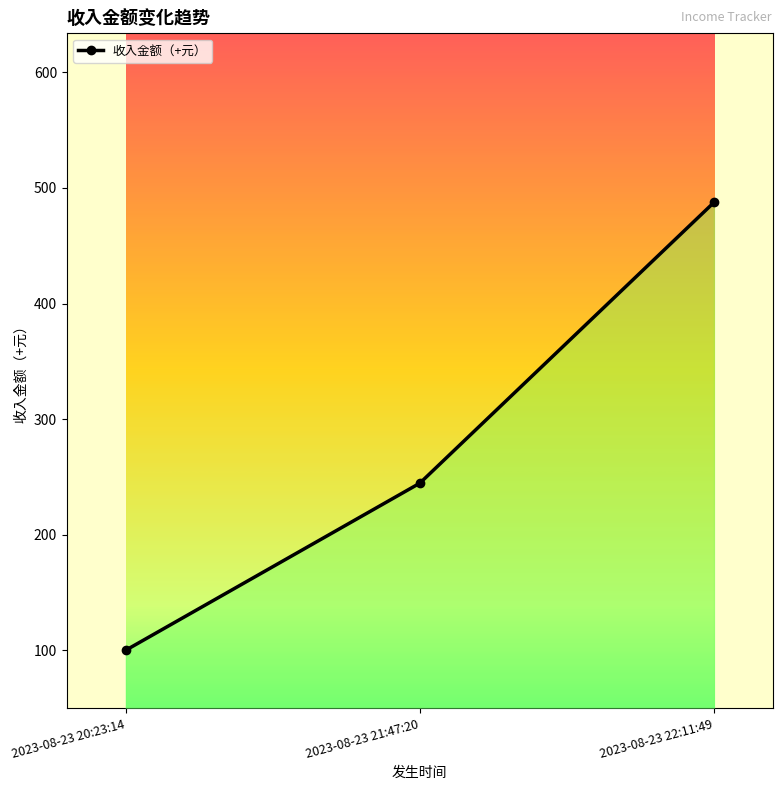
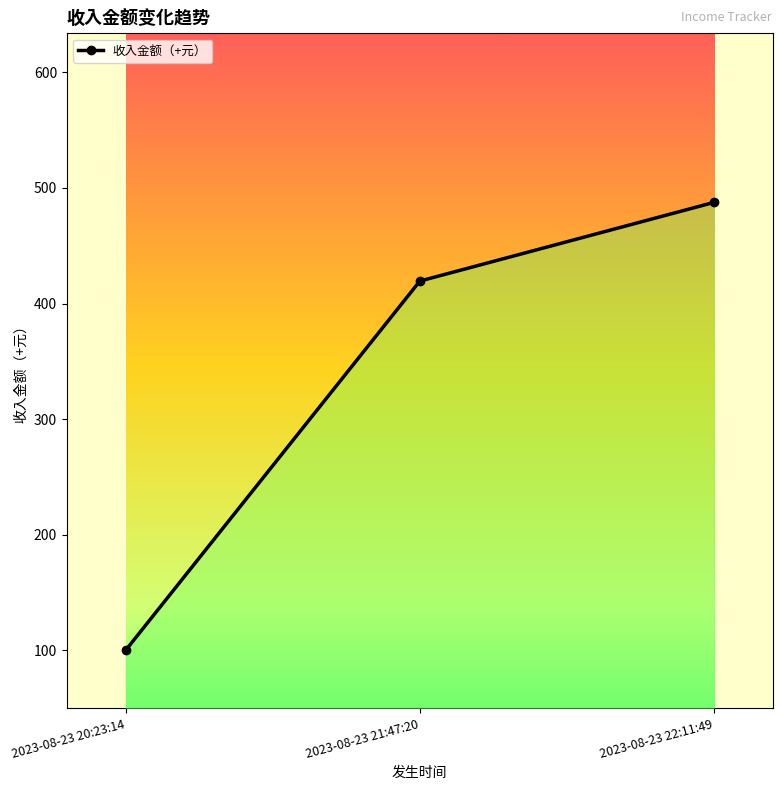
2023-08-23 21:47:20: 245 -> 419
